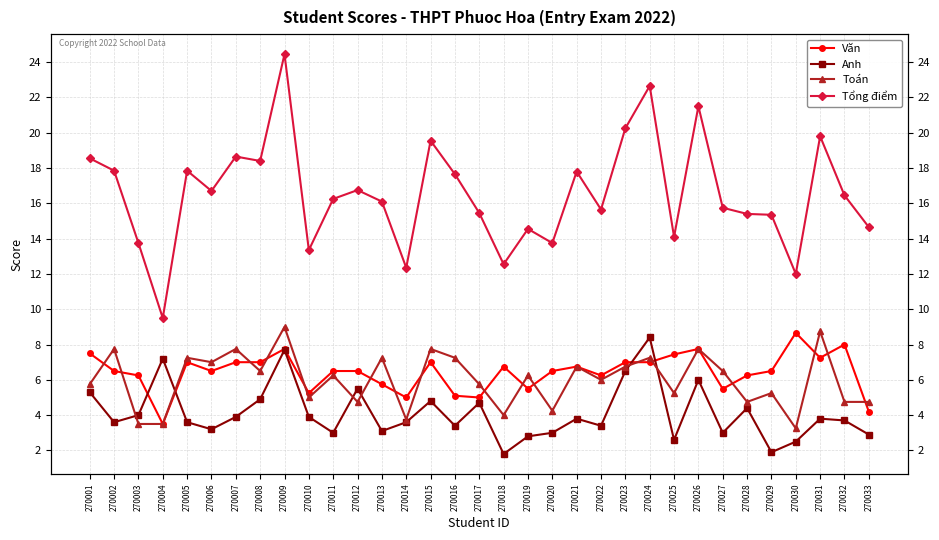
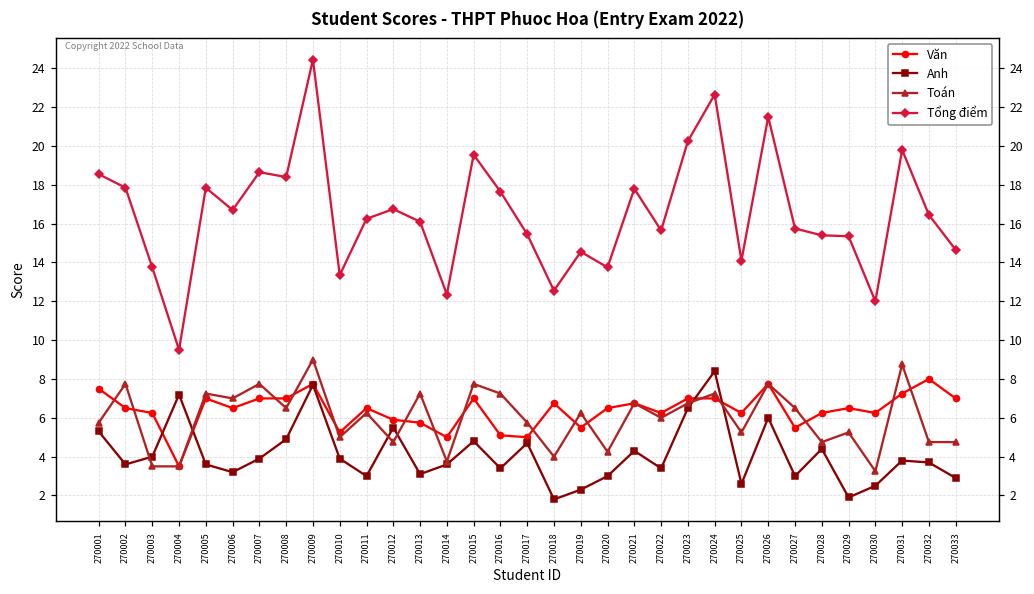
Văn, 270012: 6.5 -> 5.9
Anh, 270019: 2.8 -> 2.3
Anh, 270021: 3.8 -> 4.3
Văn, 270025: 7.4 -> 6.3
Văn, 270030: 8.7 -> 6.3
Văn, 270033: 4.2 -> 7.0
